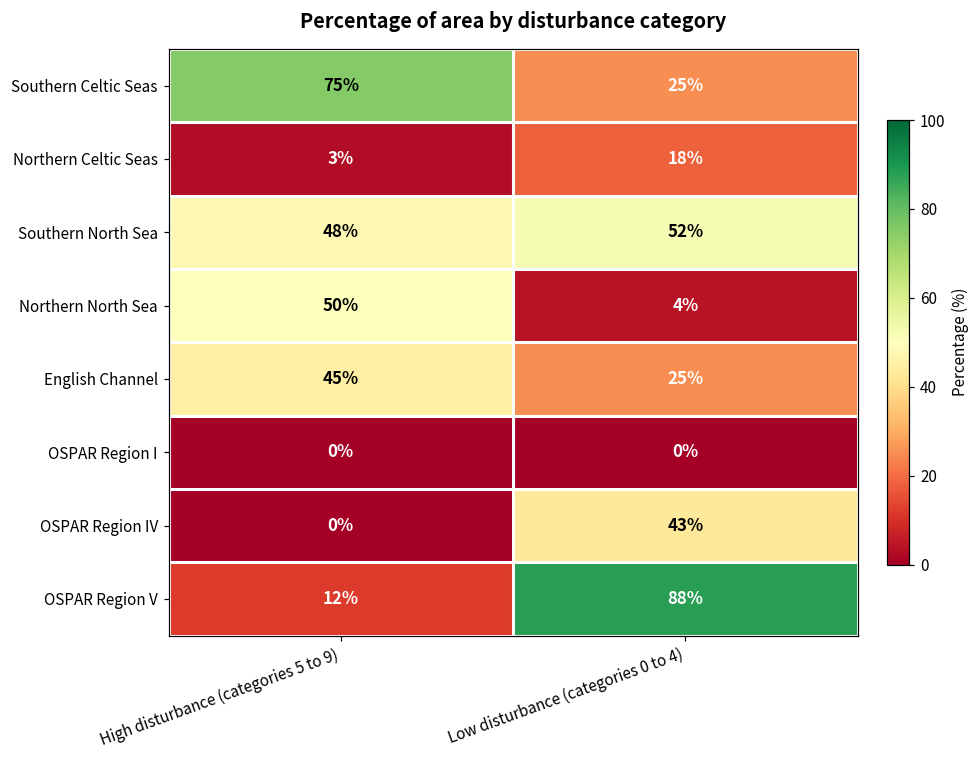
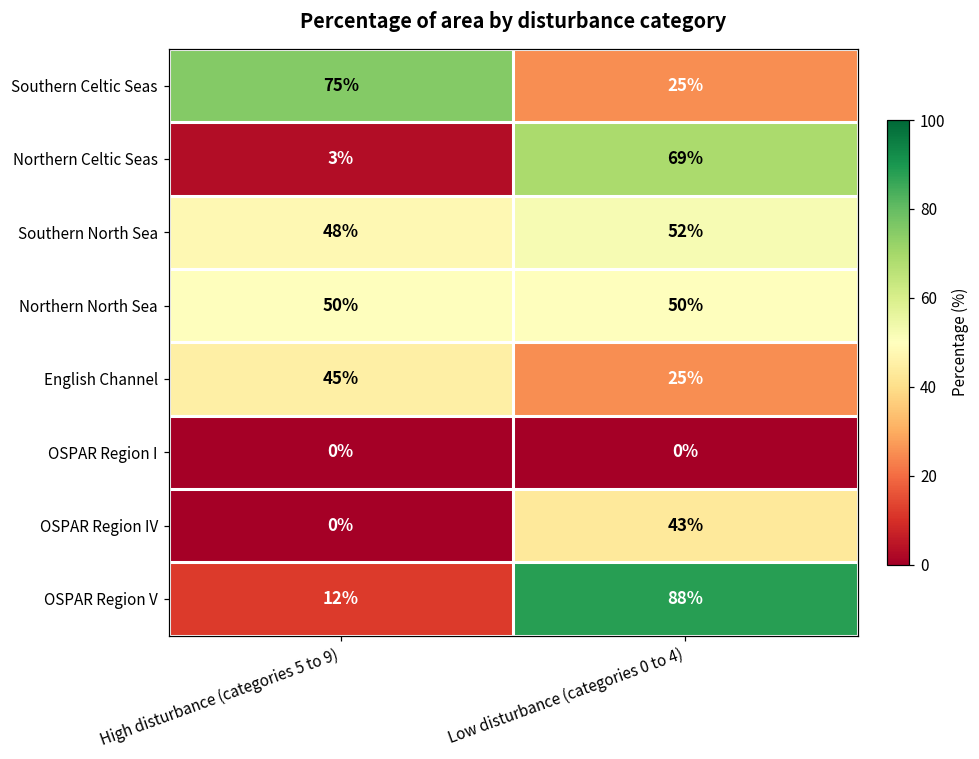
Northern Celtic Seas, Low disturbance (categories 0 to 4): 18% -> 69%
Northern North Sea, Low disturbance (categories 0 to 4): 4% -> 50%
